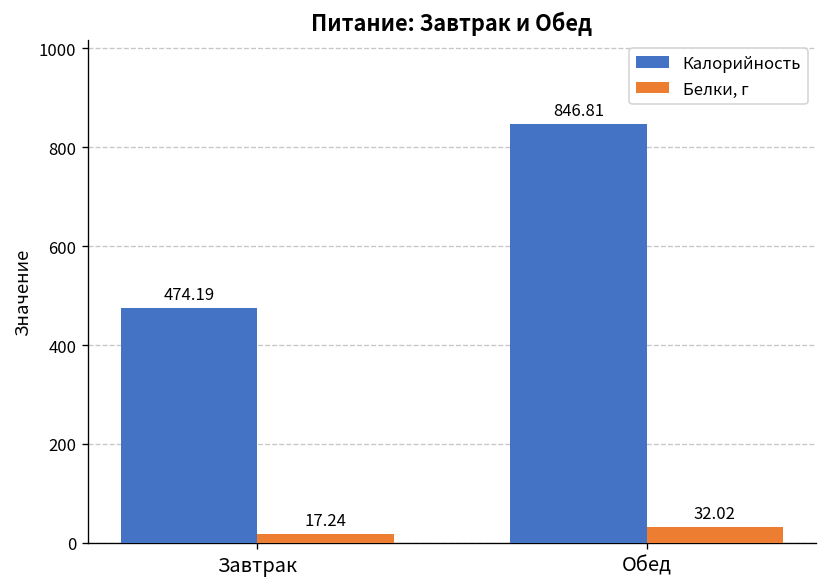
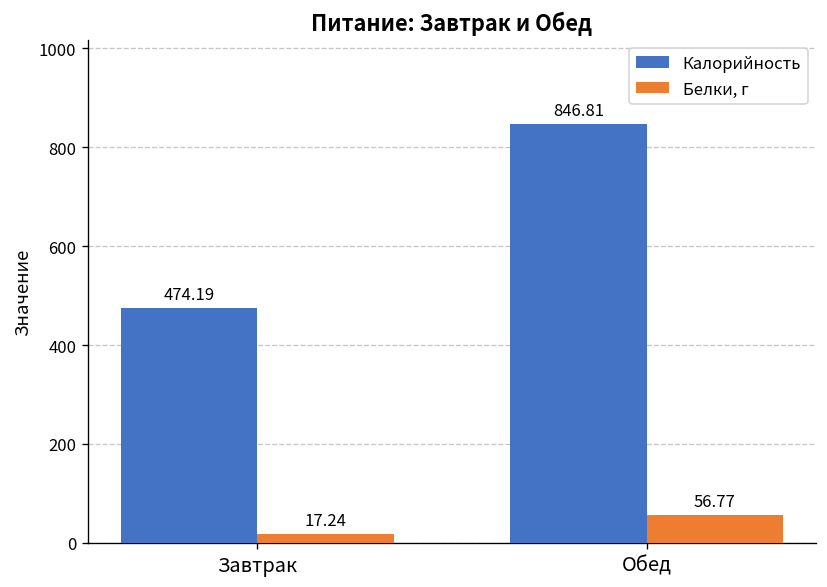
Белки, г, Обед: 32.02 -> 56.77
